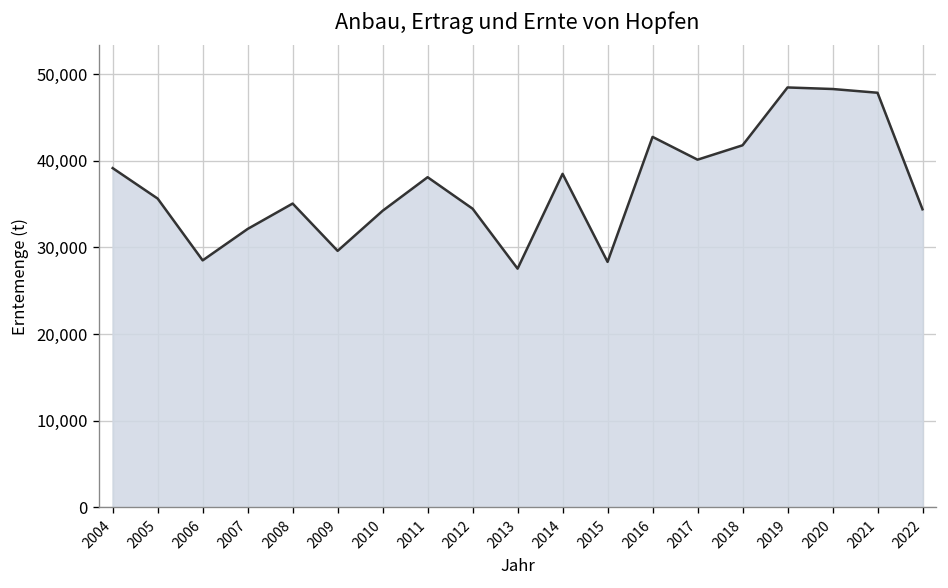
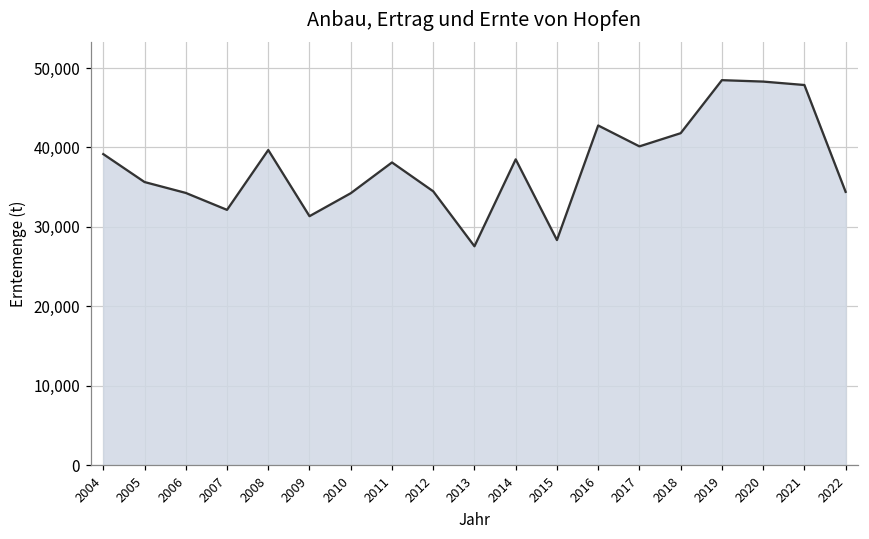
2006: 29,000 -> 34,000
2008: 35,000 -> 40,000
2009: 30,000 -> 31,000
